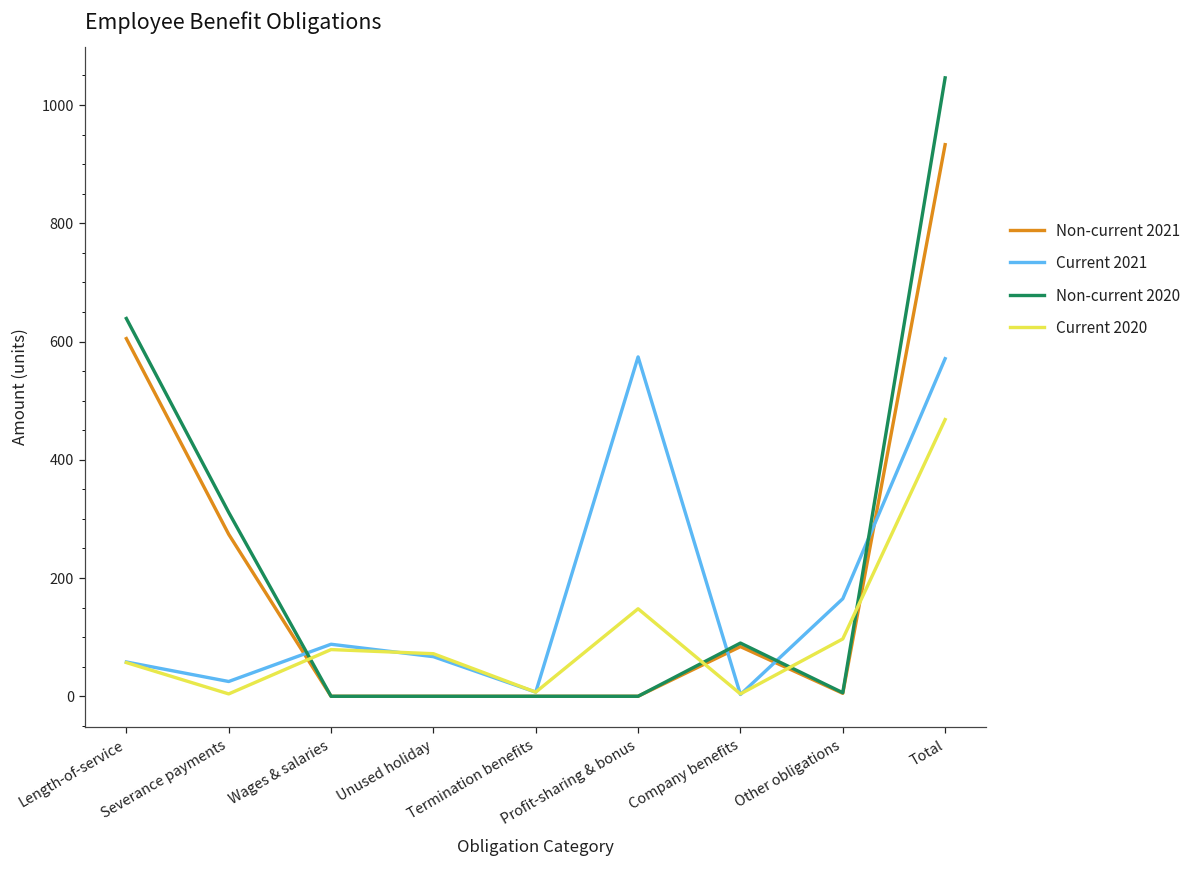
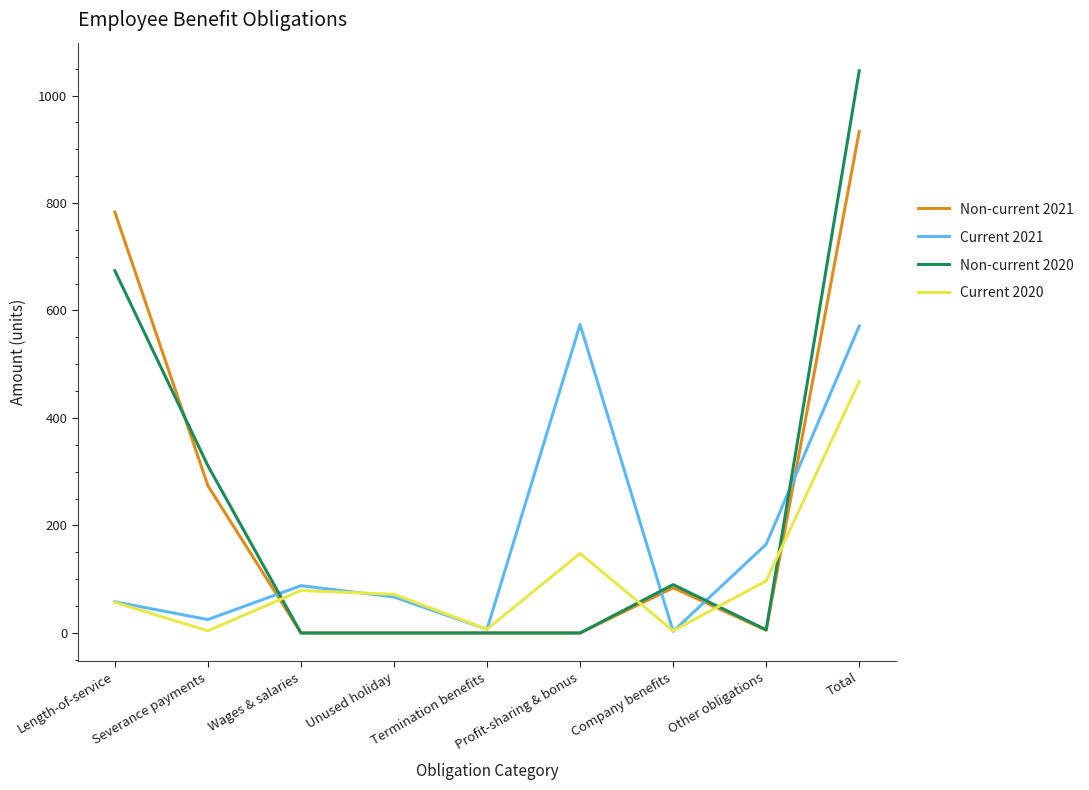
Non-current 2021, Length-of-service: 610 -> 780
Non-current 2020, Length-of-service: 640 -> 670
